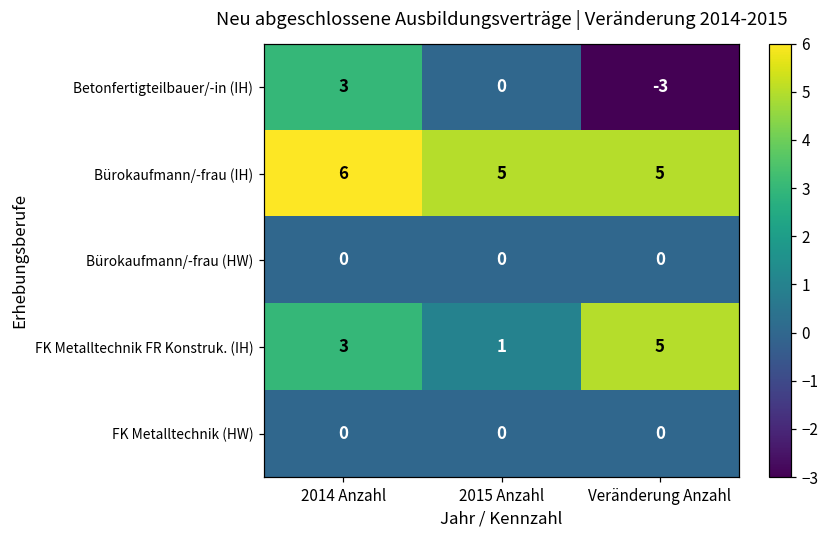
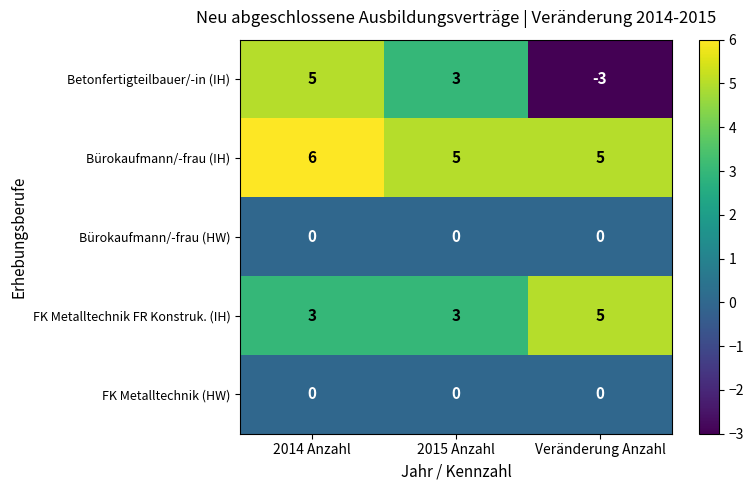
Betonfertigteilbauer/-in (IH), 2014 Anzahl: 3 -> 5
Betonfertigteilbauer/-in (IH), 2015 Anzahl: 0 -> 3
FK Metalltechnik FR Konstruk. (IH), 2015 Anzahl: 1 -> 3
